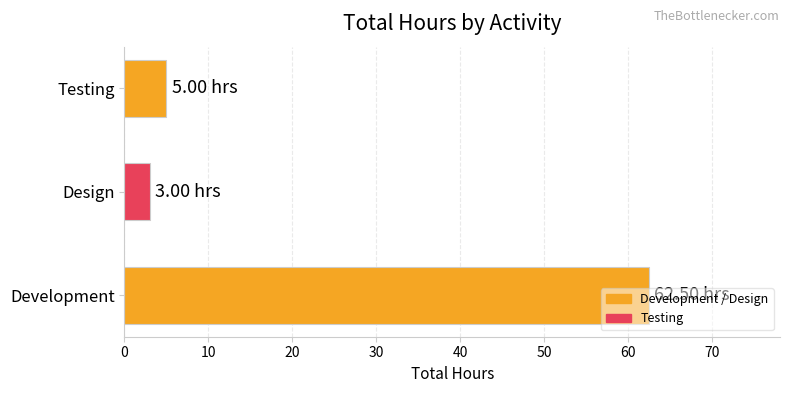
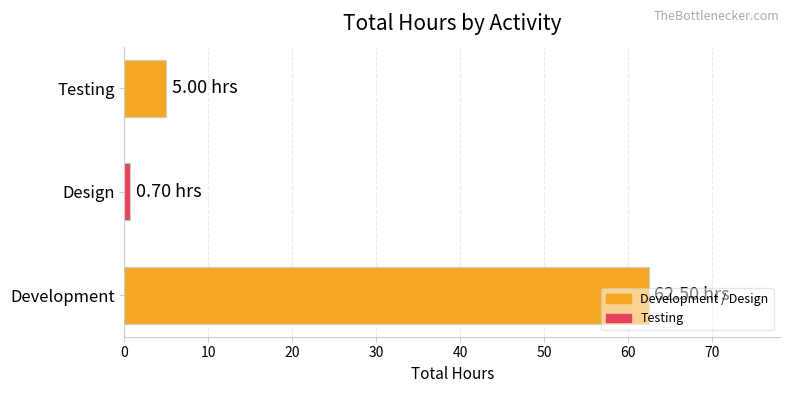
Design: 3.00 -> 0.70
